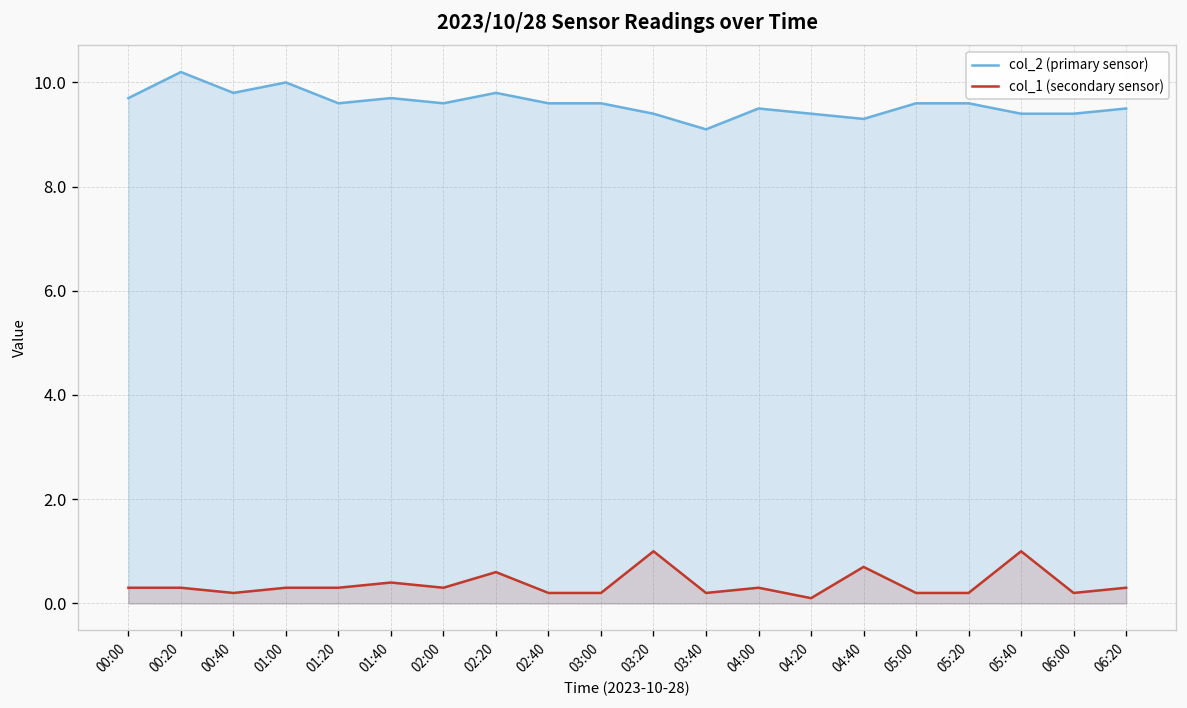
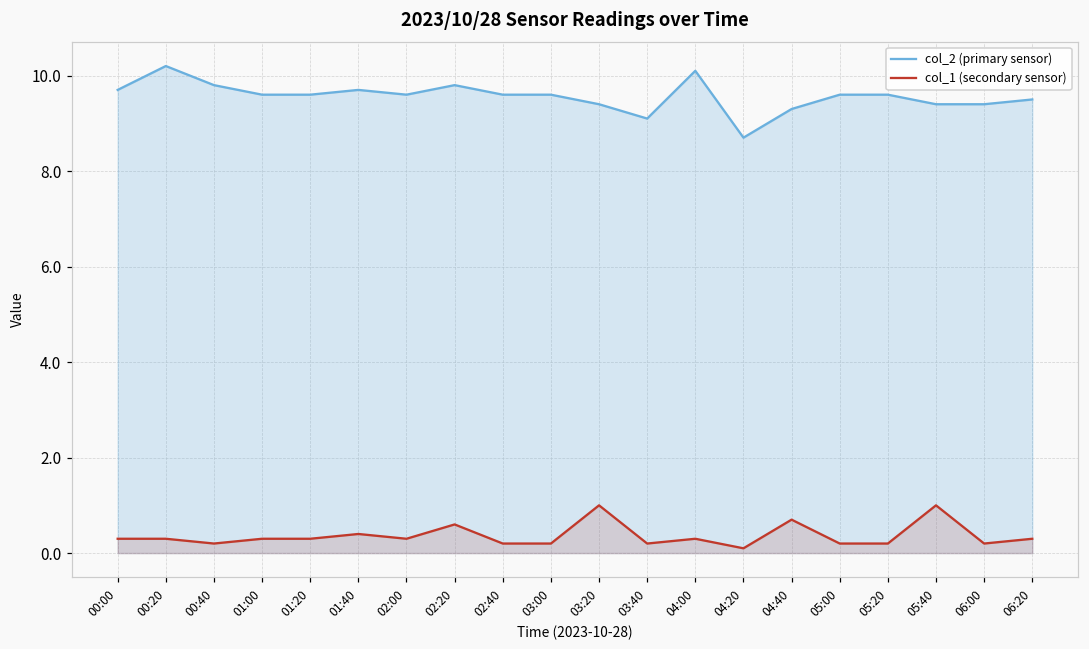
col_2 (primary sensor), 01:00: 10.0 -> 9.6
col_2 (primary sensor), 04:00: 9.5 -> 10.1
col_2 (primary sensor), 04:20: 9.4 -> 8.7
